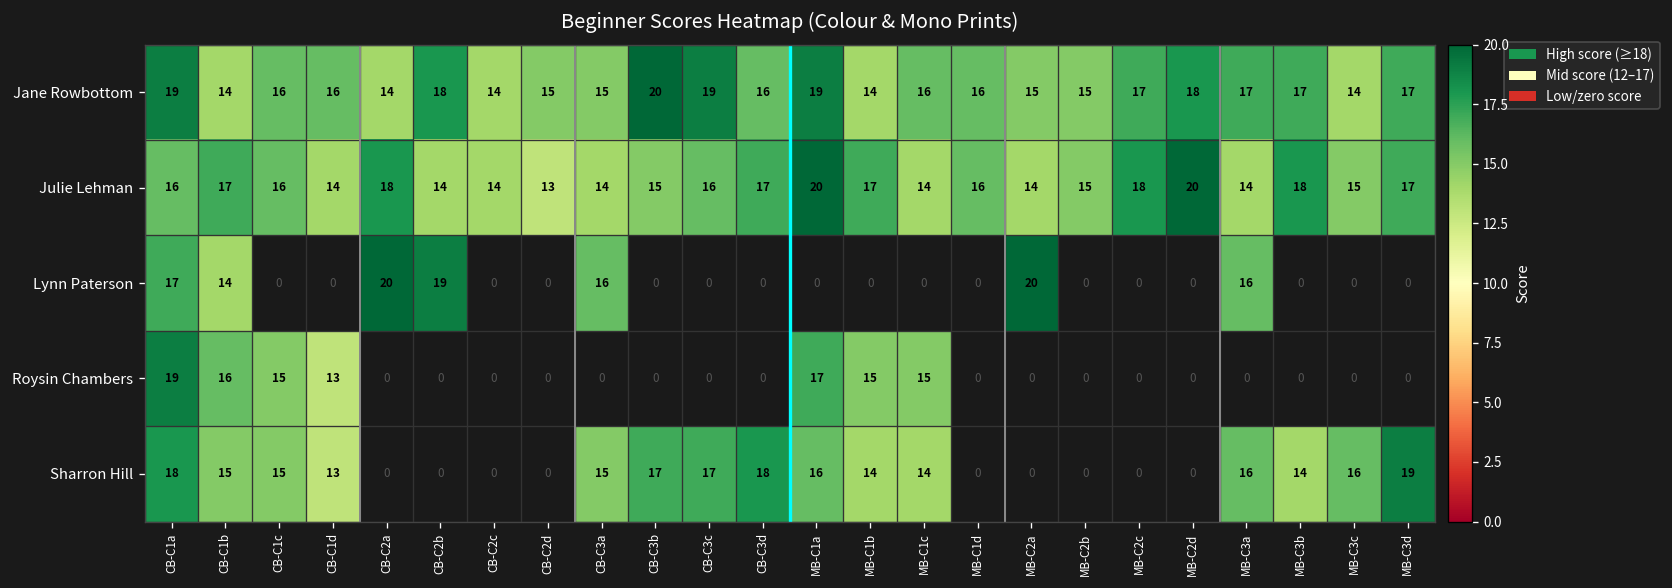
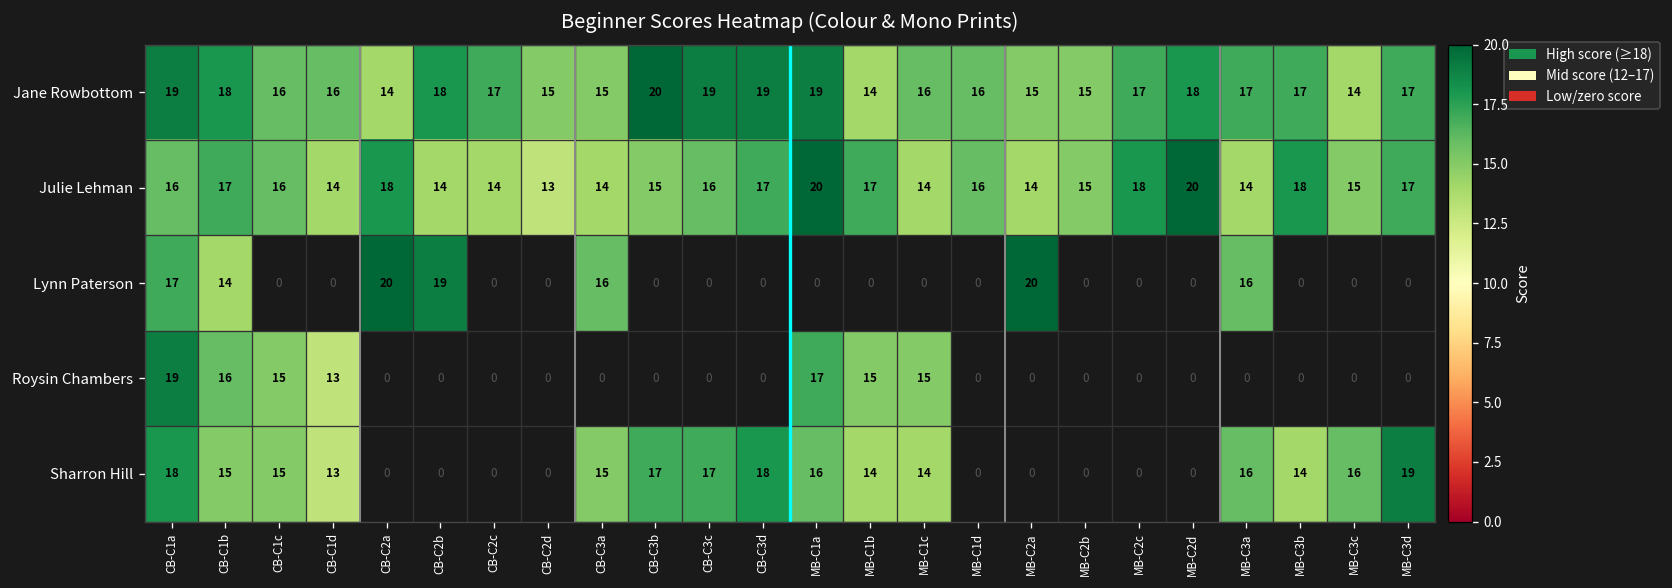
Jane Rowbottom, CB-C1b: 14 -> 18
Jane Rowbottom, CB-C2c: 14 -> 17
Jane Rowbottom, CB-C3d: 16 -> 19
